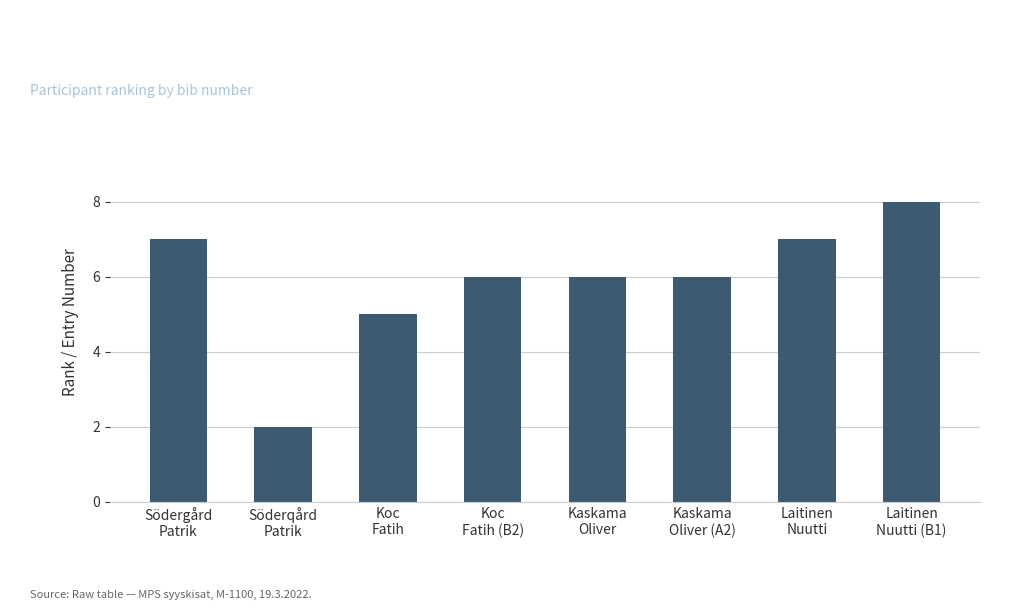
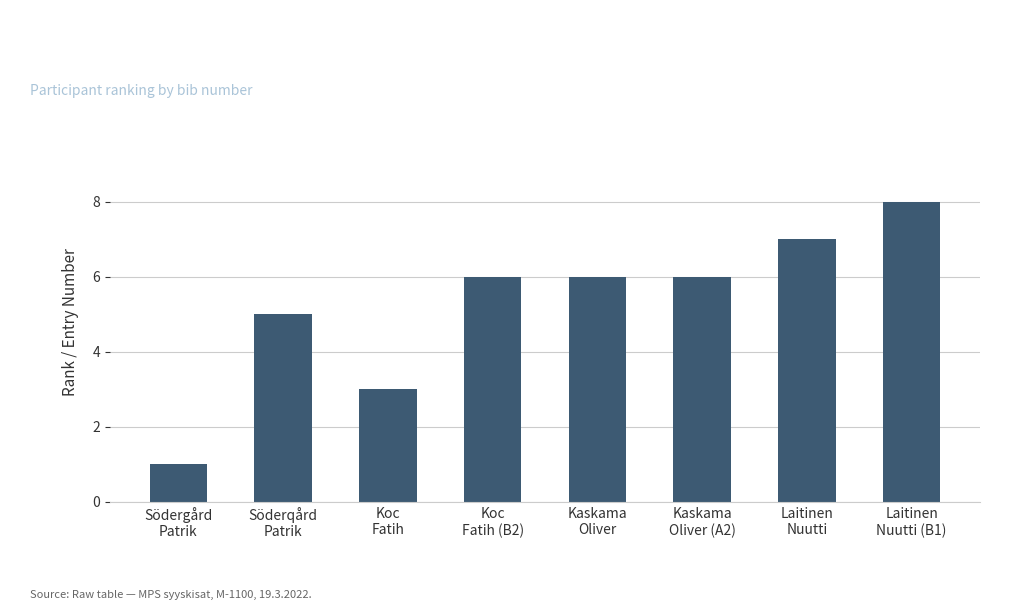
Södergård Patrik: 7 -> 1
Söderqård Patrik: 2 -> 5
Koc Fatih: 5 -> 3
